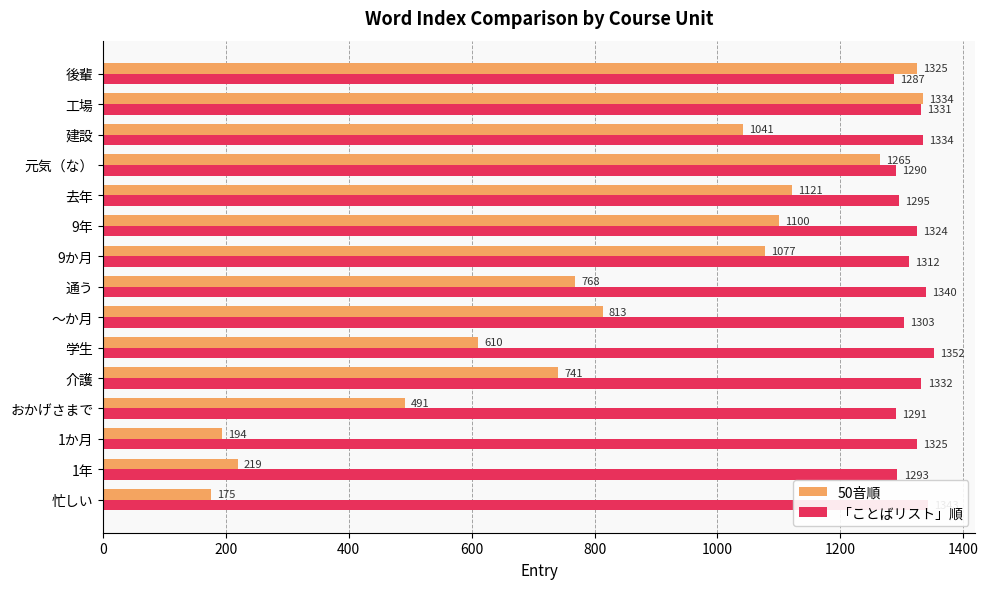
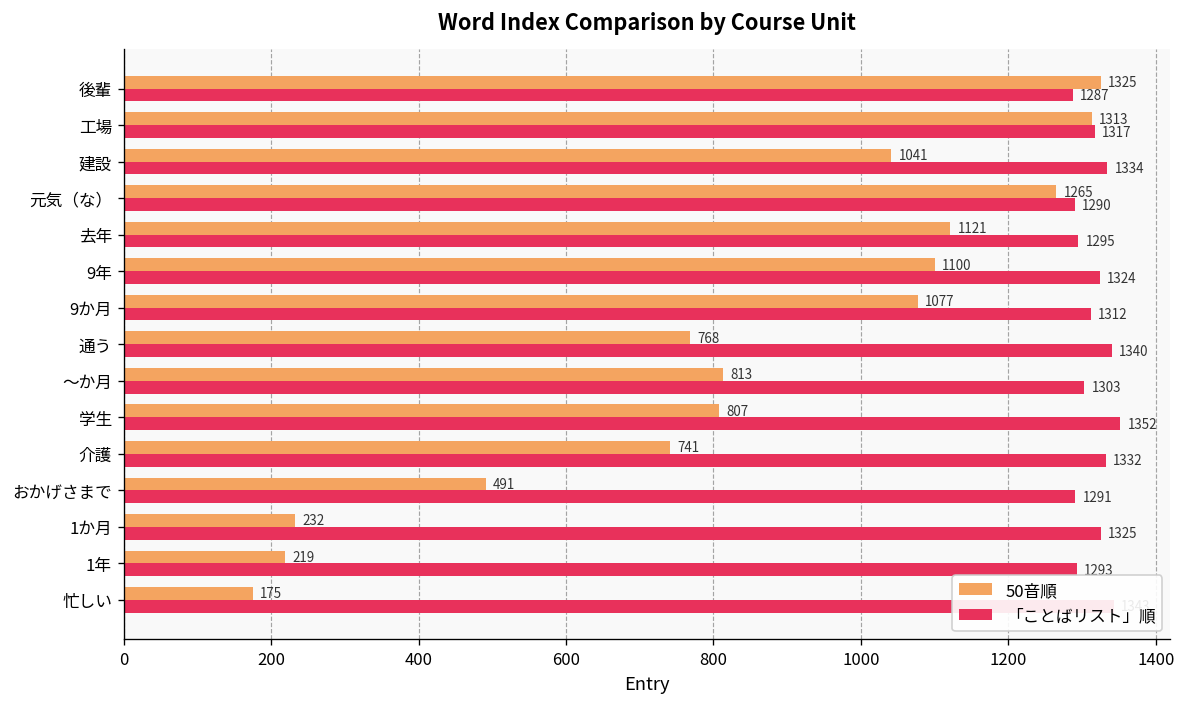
50音順, 工場: 1334 -> 1313
「ことばリスト」順, 工場: 1331 -> 1317
50音順, 学生: 610 -> 807
50音順, 1か月: 194 -> 232
